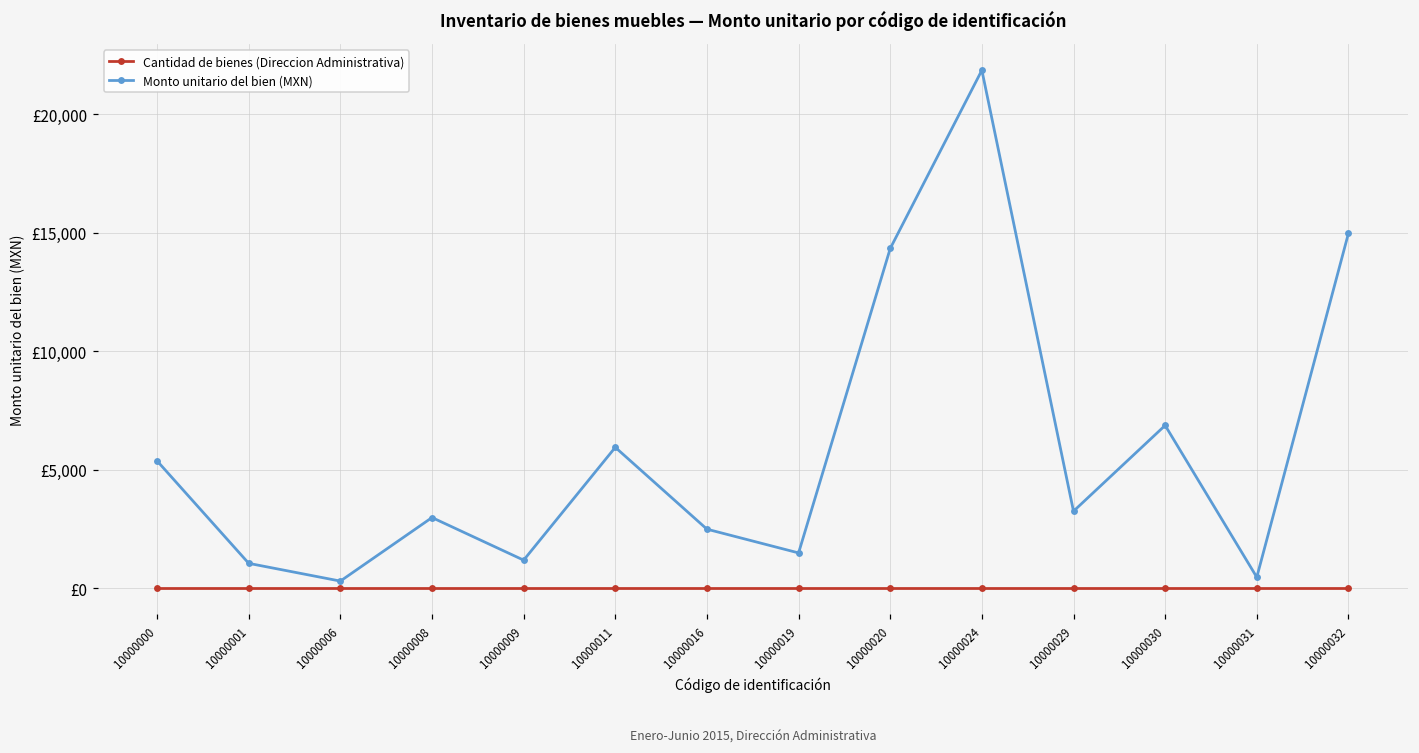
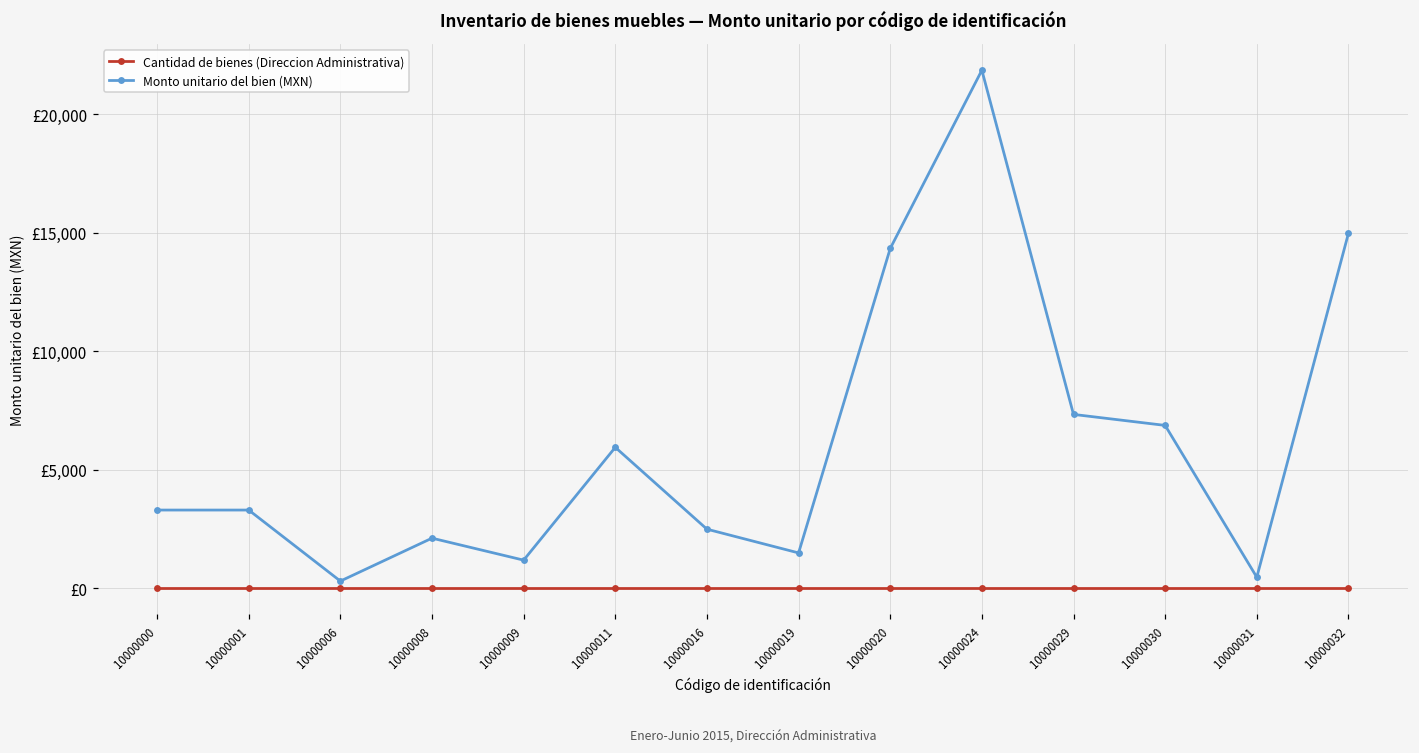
Monto unitario del bien (MXN), 10000000: £5,400 -> £3,300
Monto unitario del bien (MXN), 10000001: £1,100 -> £3,300
Monto unitario del bien (MXN), 10000008: £3,000 -> £2,100
Monto unitario del bien (MXN), 10000029: £3,300 -> £7,300
